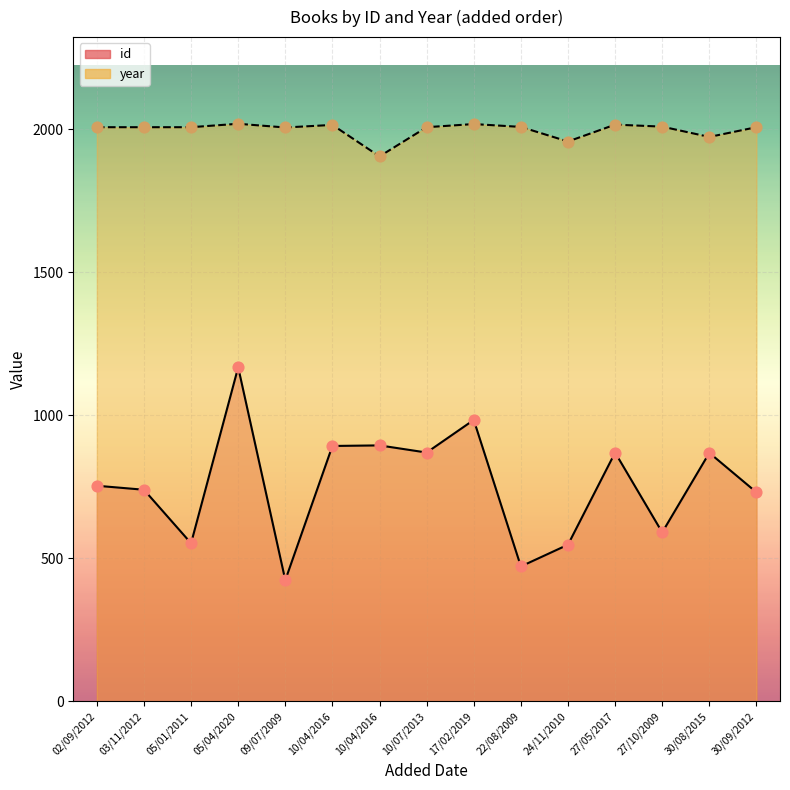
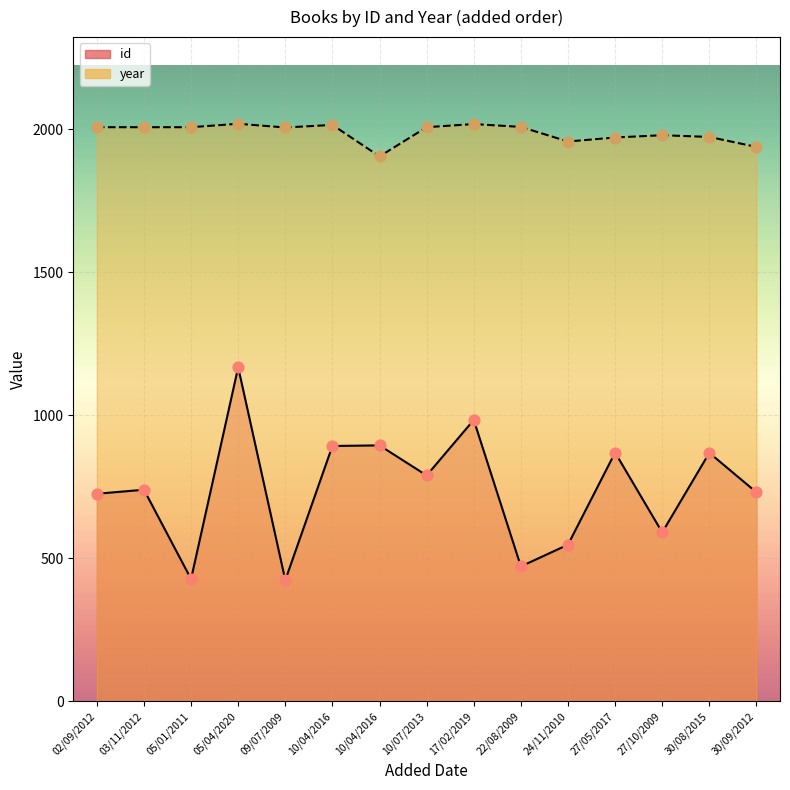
id, 02/09/2012: 750 -> 730
id, 05/01/2011: 550 -> 430
id, 10/07/2013: 870 -> 790
year, 27/05/2017: 2020 -> 1970
year, 27/10/2009: 2010 -> 1980
year, 30/09/2012: 2010 -> 1940
